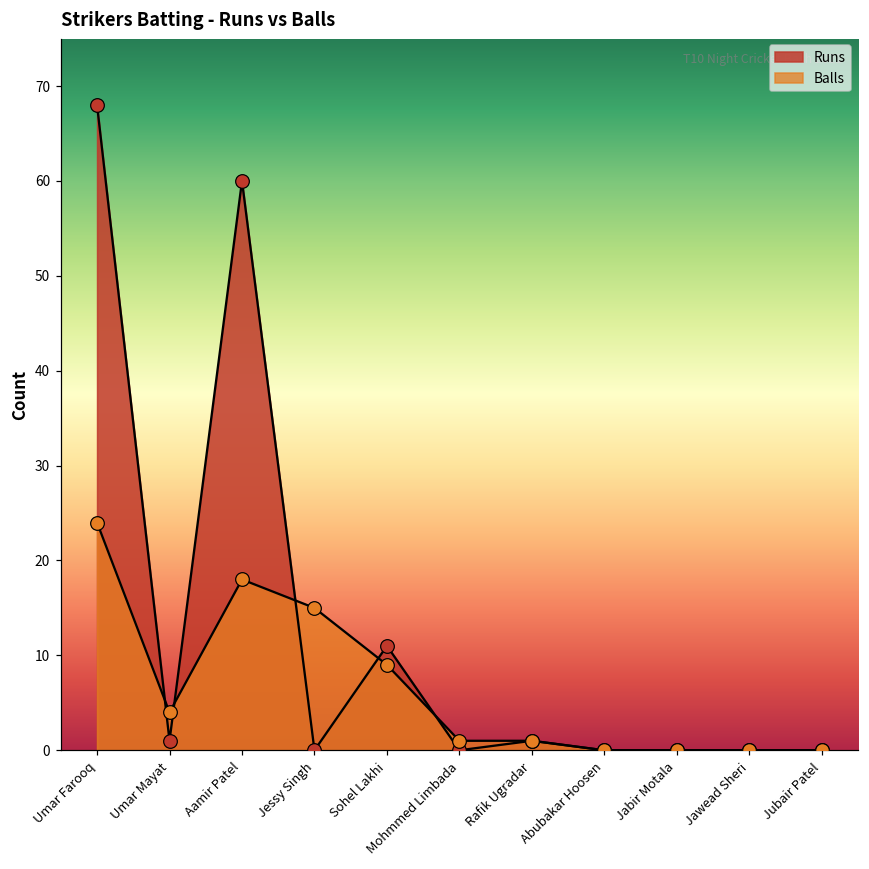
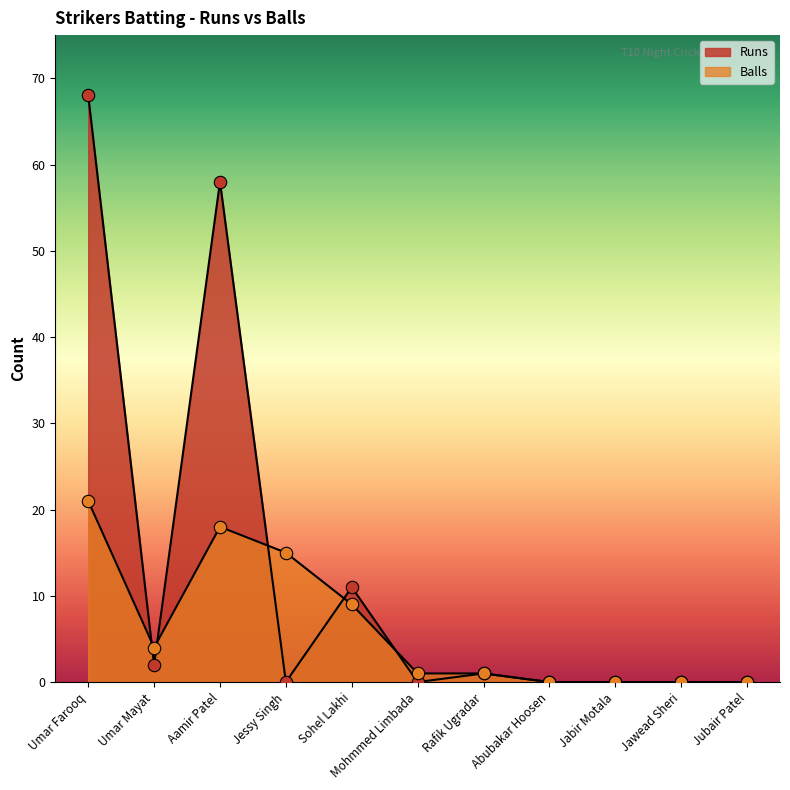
Balls, Umar Farooq: 24 -> 21
Runs, Umar Mayat: 1 -> 2
Runs, Aamir Patel: 60 -> 58
